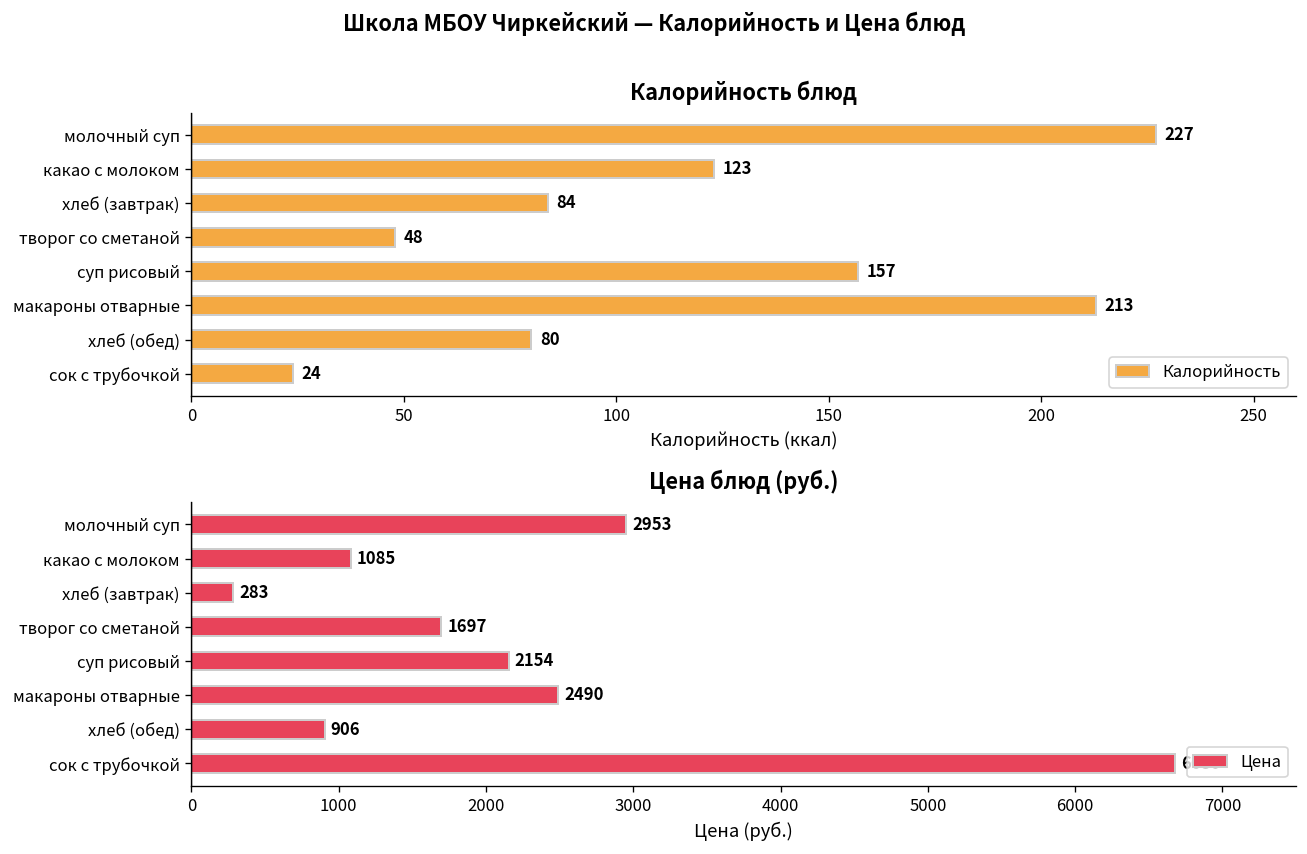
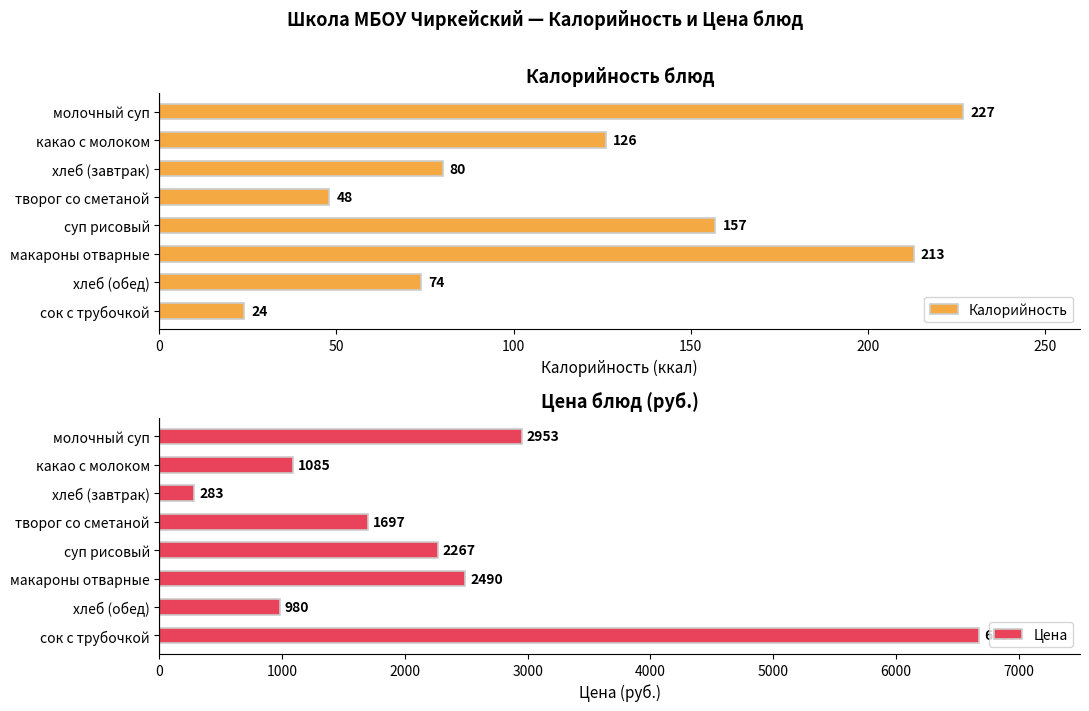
Калорийность блюд, какао с молоком: 123 -> 126
Калорийность блюд, хлеб (завтрак): 84 -> 80
Калорийность блюд, хлеб (обед): 80 -> 74
Цена блюд (руб.), суп рисовый: 2154 -> 2267
Цена блюд (руб.), хлеб (обед): 906 -> 980
